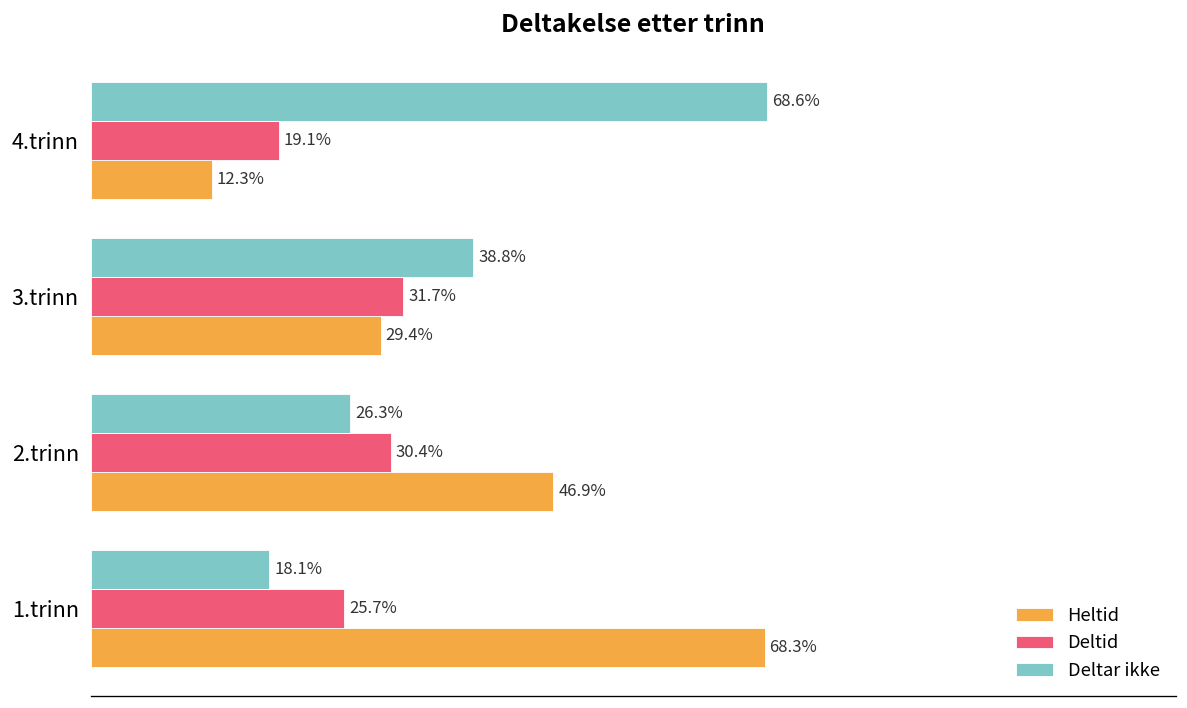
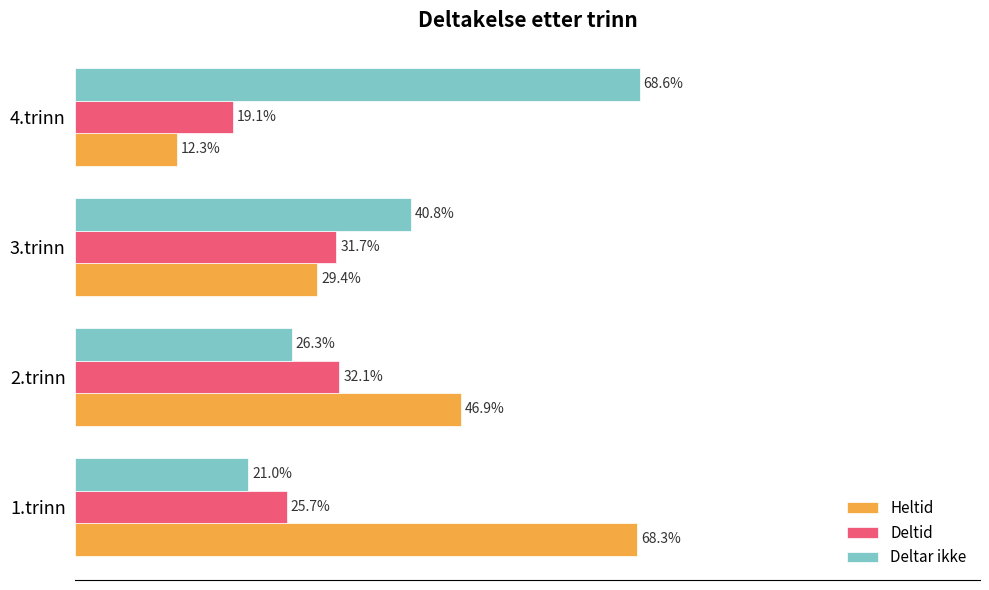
Deltar ikke, 3.trinn: 38.8% -> 40.8%
Deltid, 2.trinn: 30.4% -> 32.1%
Deltar ikke, 1.trinn: 18.1% -> 21.0%
